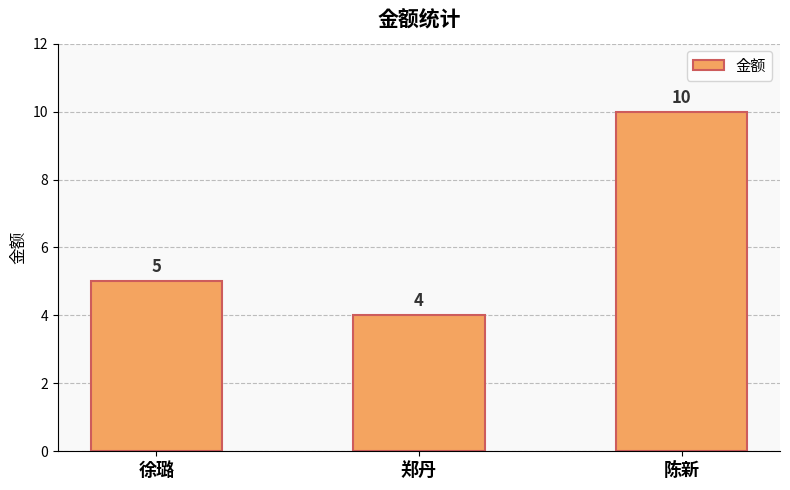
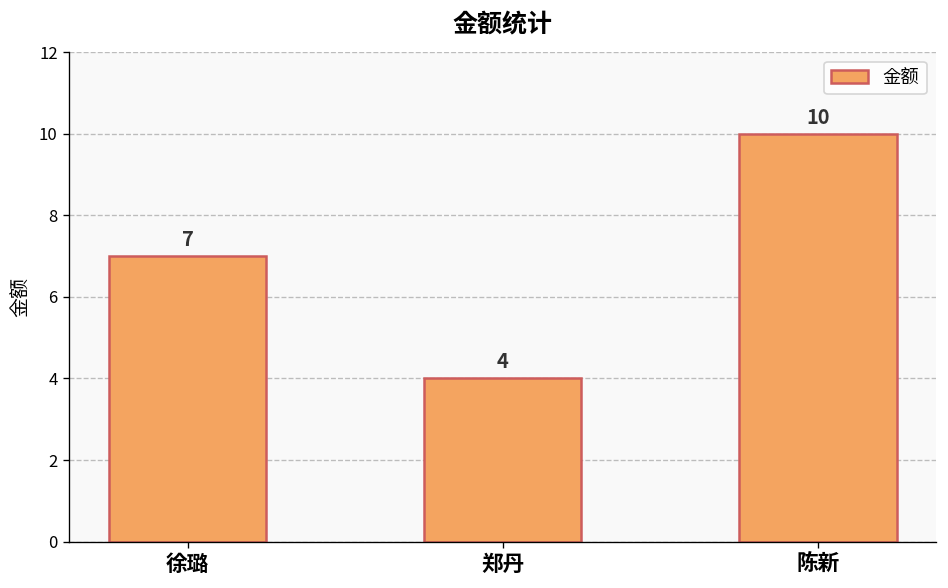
徐璐: 5 -> 7
